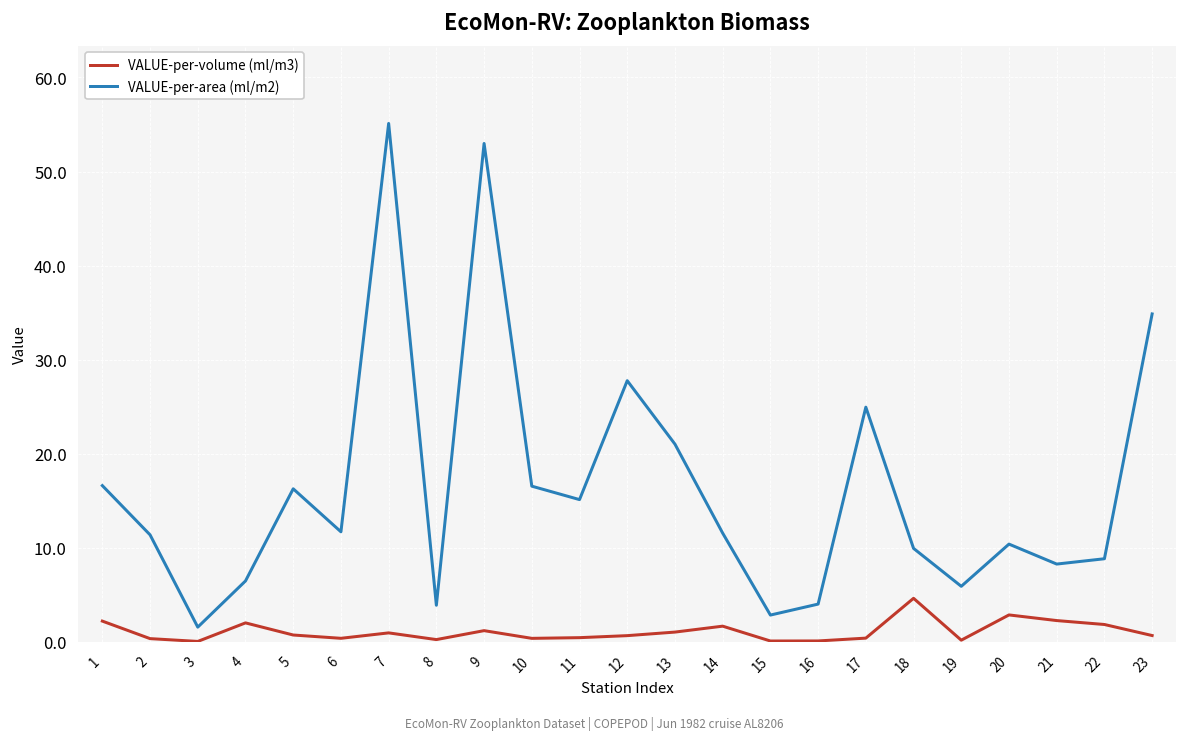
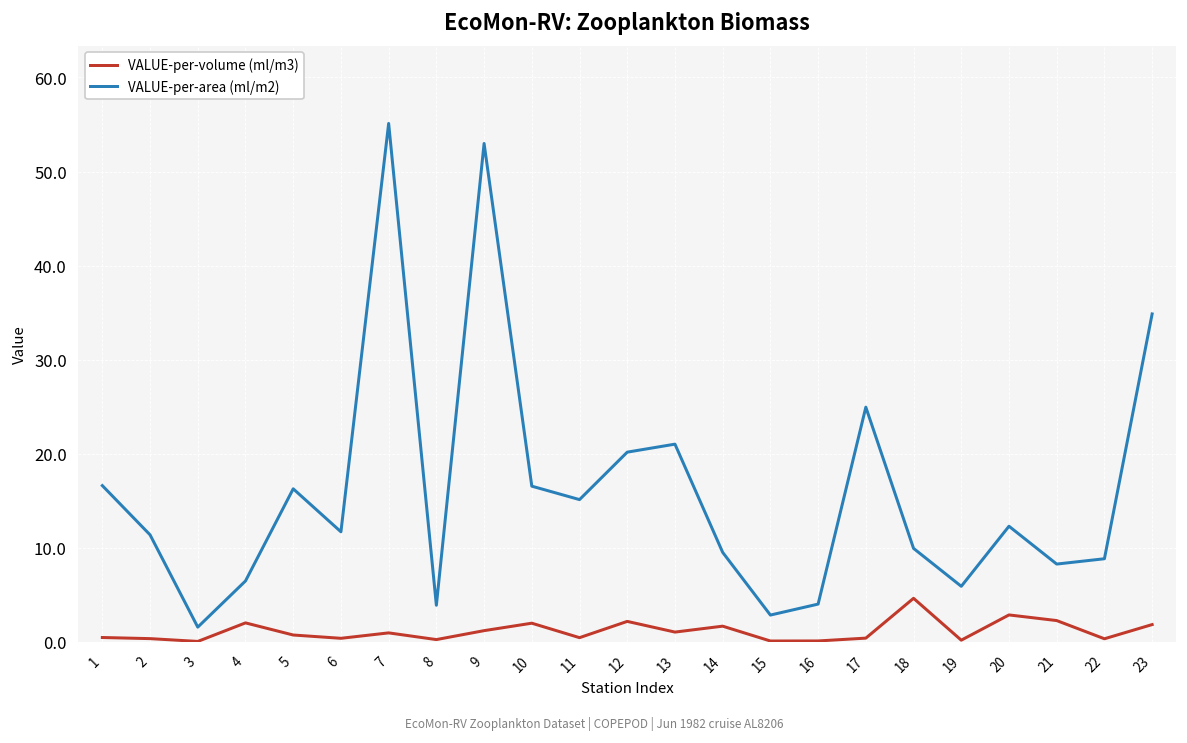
VALUE-per-volume (ml/m3), 1: 2 -> 0
VALUE-per-volume (ml/m3), 10: 0 -> 2
VALUE-per-volume (ml/m3), 12: 1 -> 2
VALUE-per-area (ml/m2), 12: 28 -> 20
VALUE-per-area (ml/m2), 14: 12 -> 10
VALUE-per-area (ml/m2), 20: 10 -> 12
VALUE-per-volume (ml/m3), 22: 2 -> 0
VALUE-per-volume (ml/m3), 23: 1 -> 2
